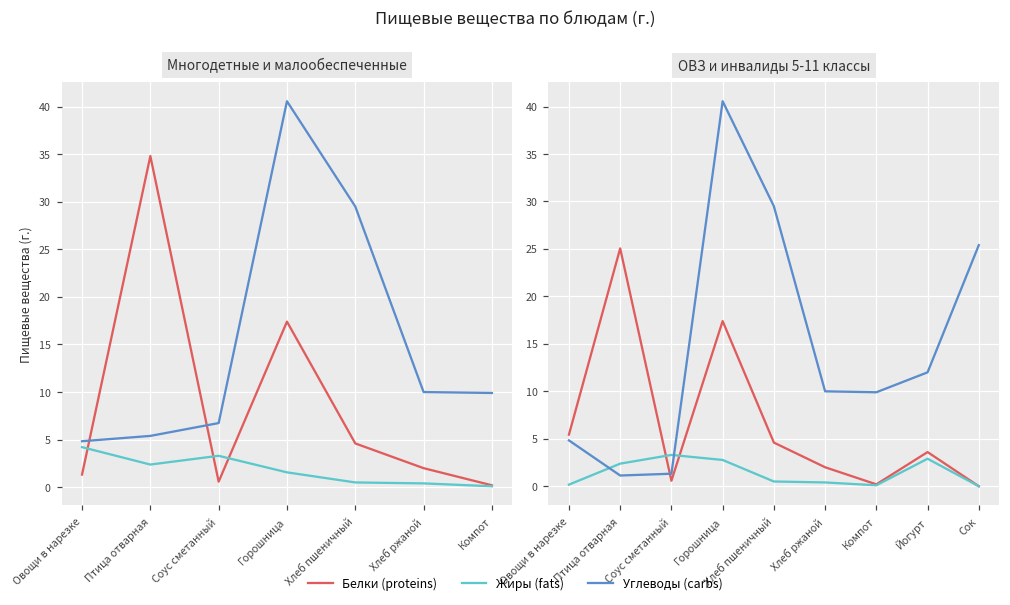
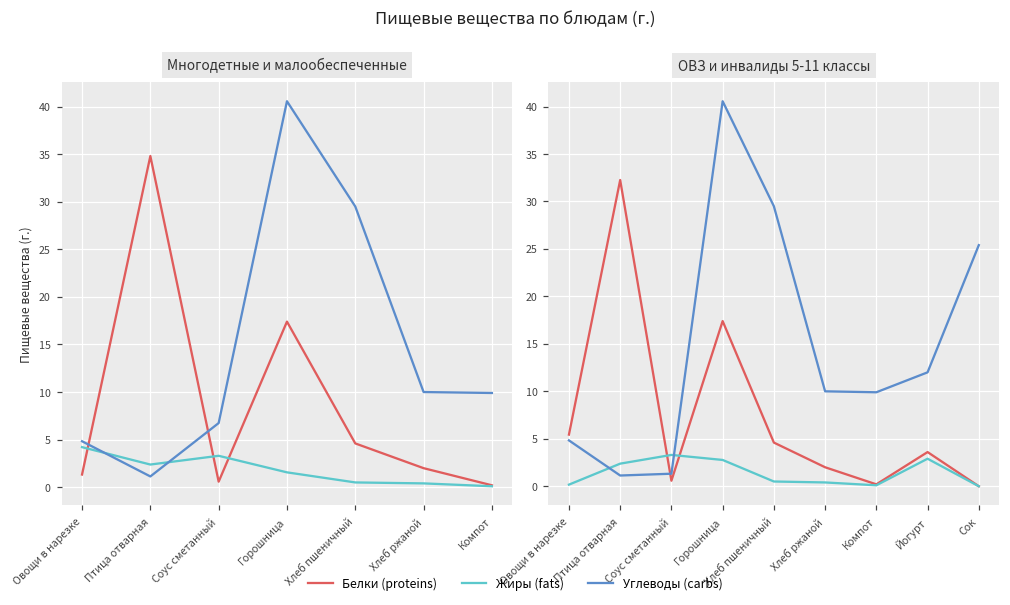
Многодетные и малообеспеченные, Углеводы (carbs), Птица отварная: 5 -> 1
ОВЗ и инвалиды 5-11 классы, Белки (proteins), Птица отварная: 25 -> 32
